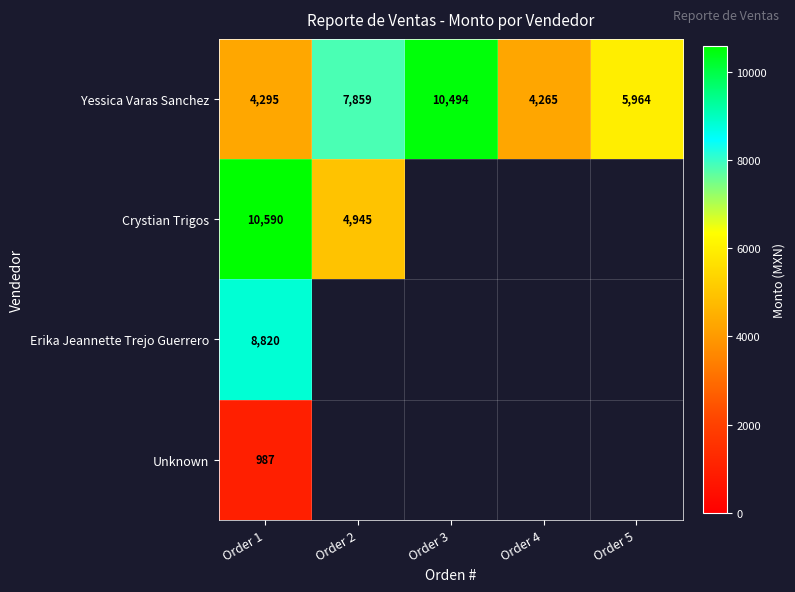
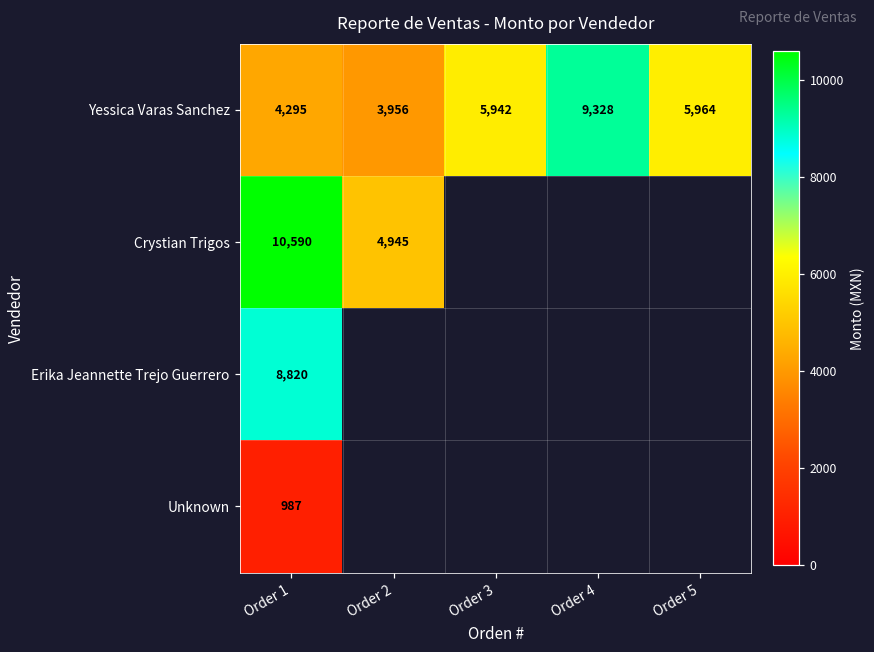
Yessica Varas Sanchez, Order 2: 7,859 -> 3,956
Yessica Varas Sanchez, Order 3: 10,494 -> 5,942
Yessica Varas Sanchez, Order 4: 4,265 -> 9,328
